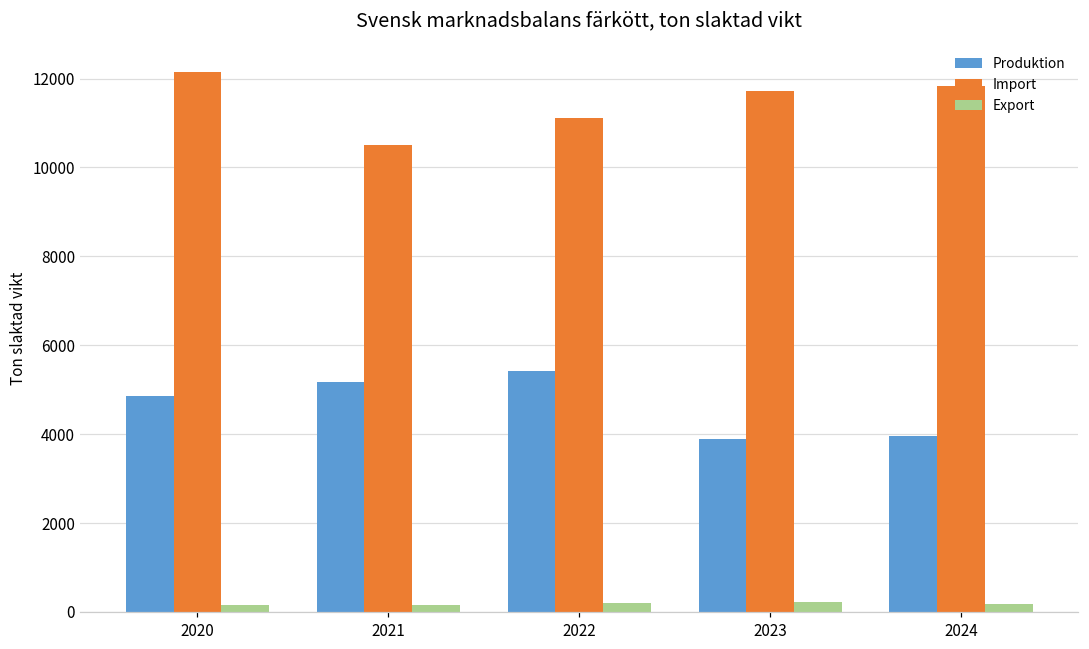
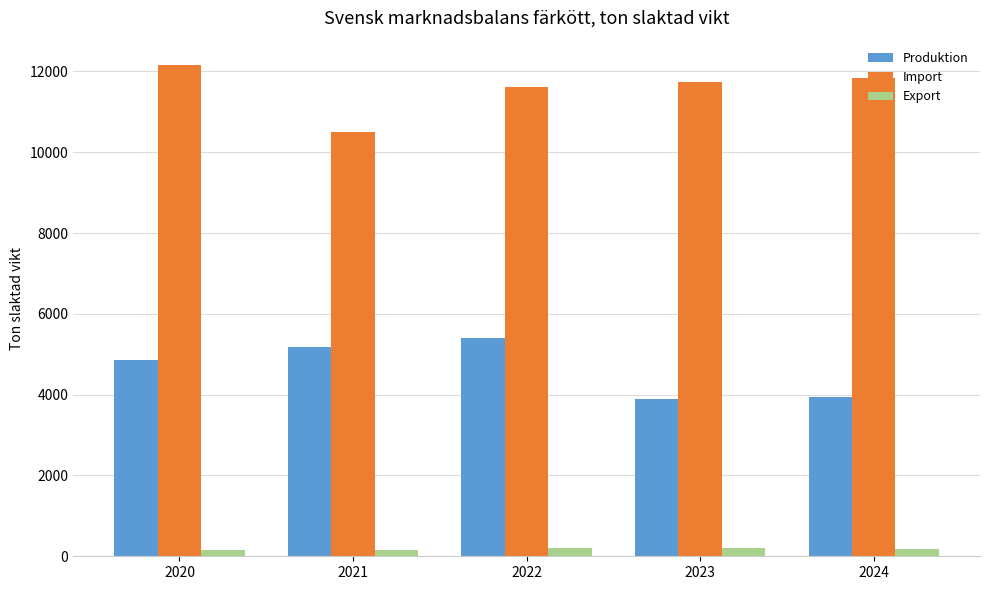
Import, 2022: 11100 -> 11600
